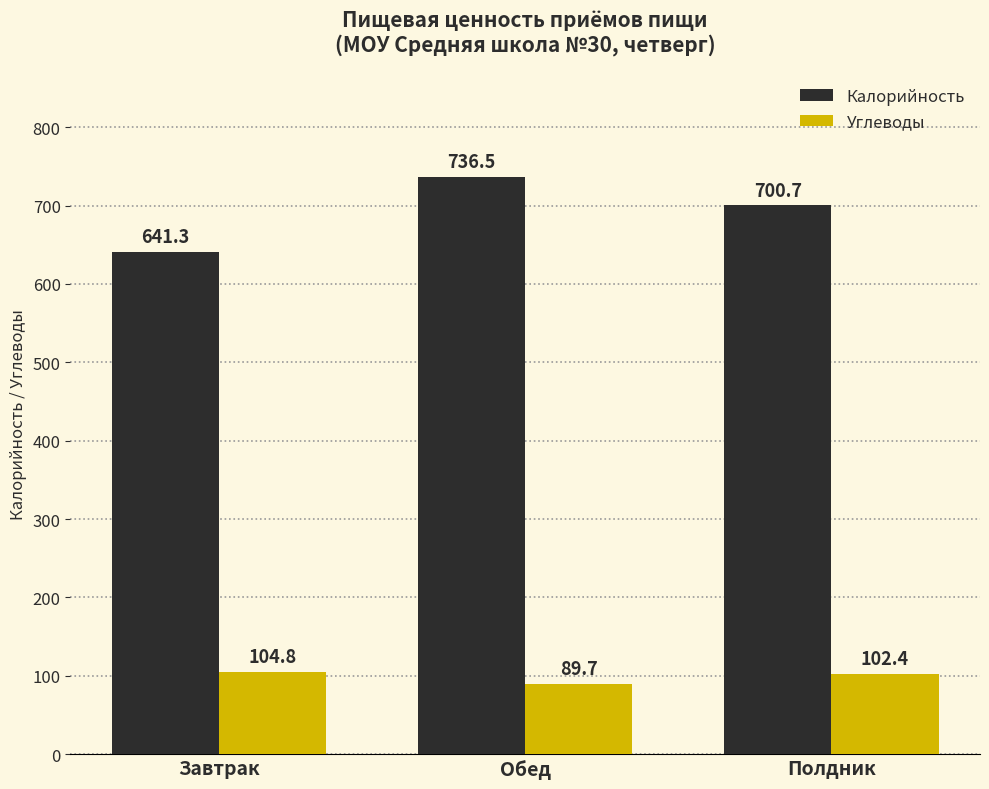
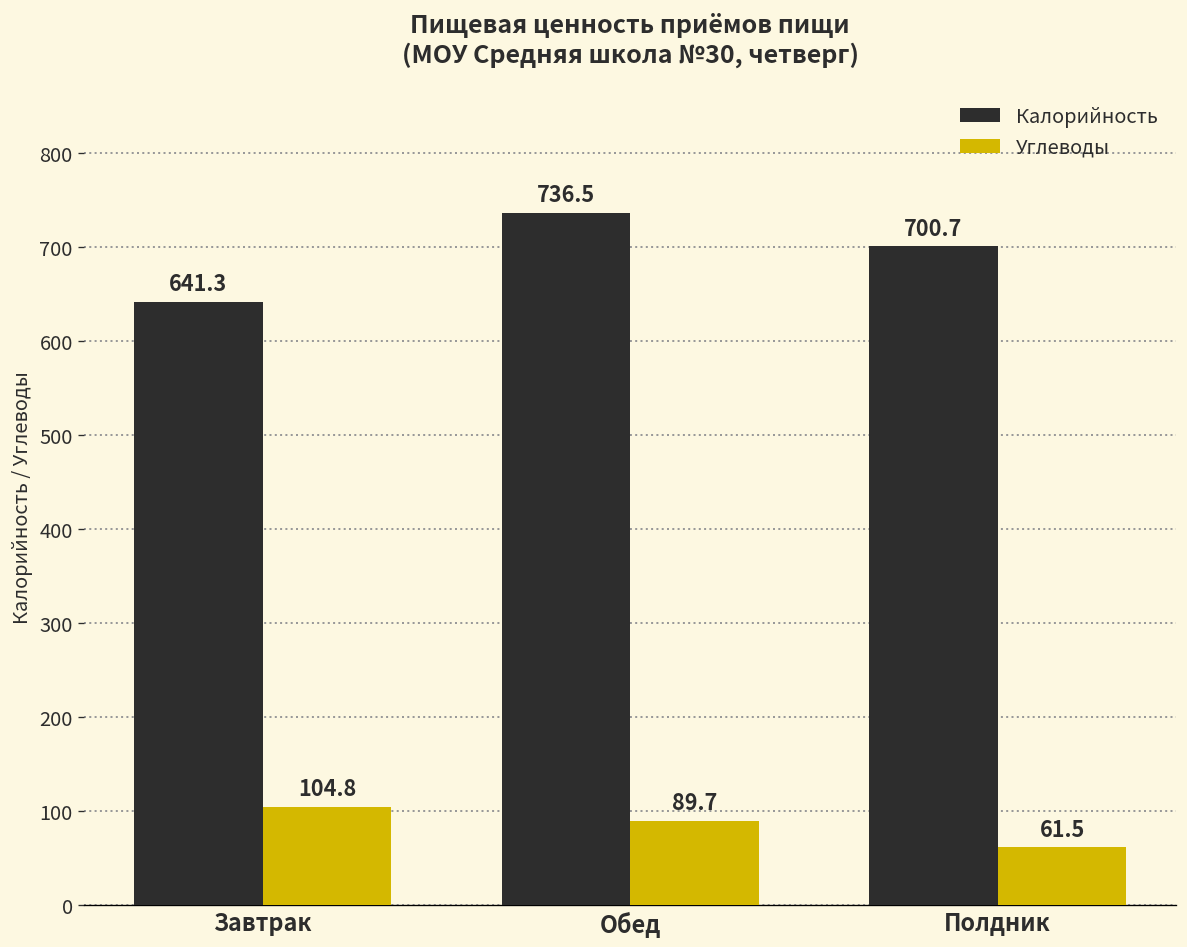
Углеводы, Полдник: 102.4 -> 61.5
